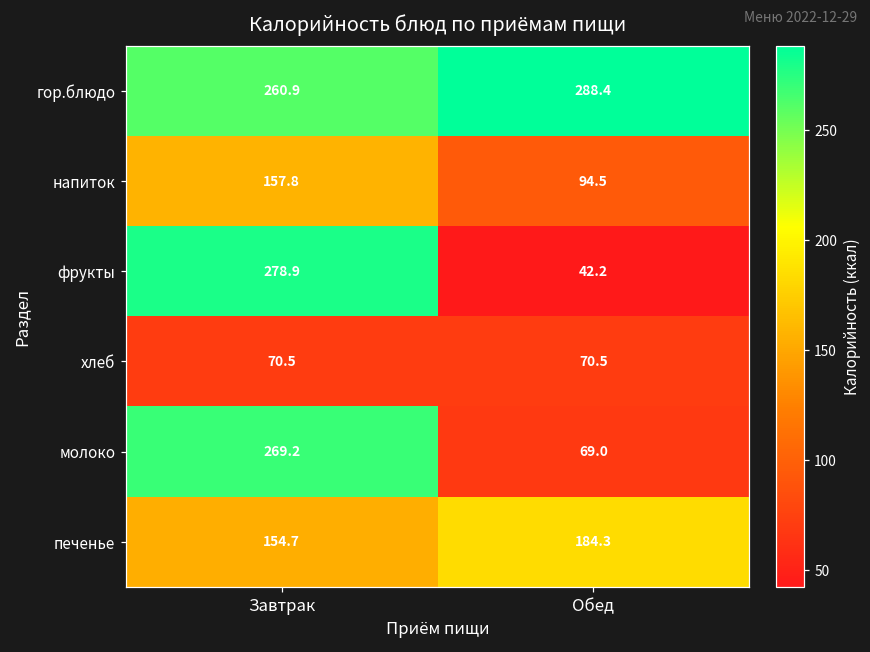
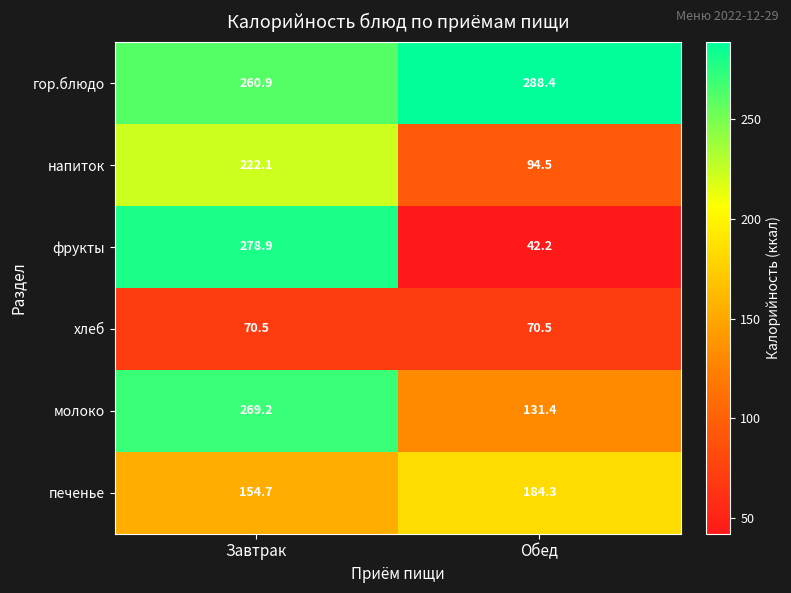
напиток, Завтрак: 157.8 -> 222.1
молоко, Обед: 69.0 -> 131.4
